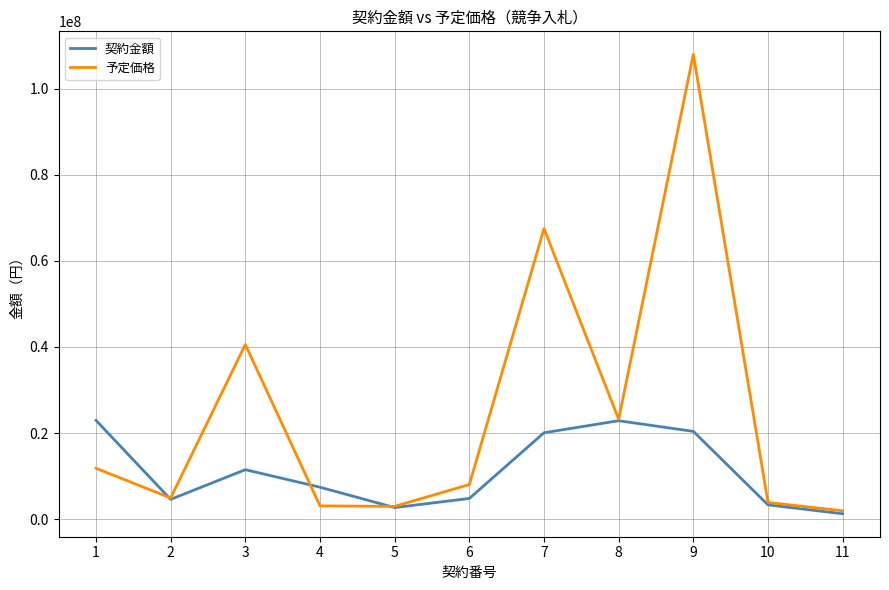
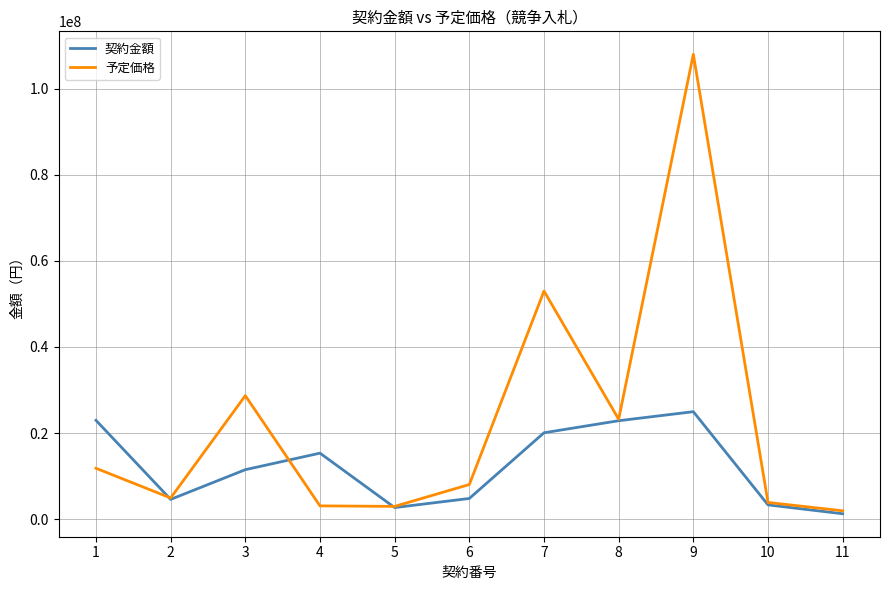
予定価格, 3: 41000000 -> 29000000
契約金額, 4: 7000000 -> 15000000
予定価格, 7: 68000000 -> 53000000
契約金額, 9: 20000000 -> 25000000
